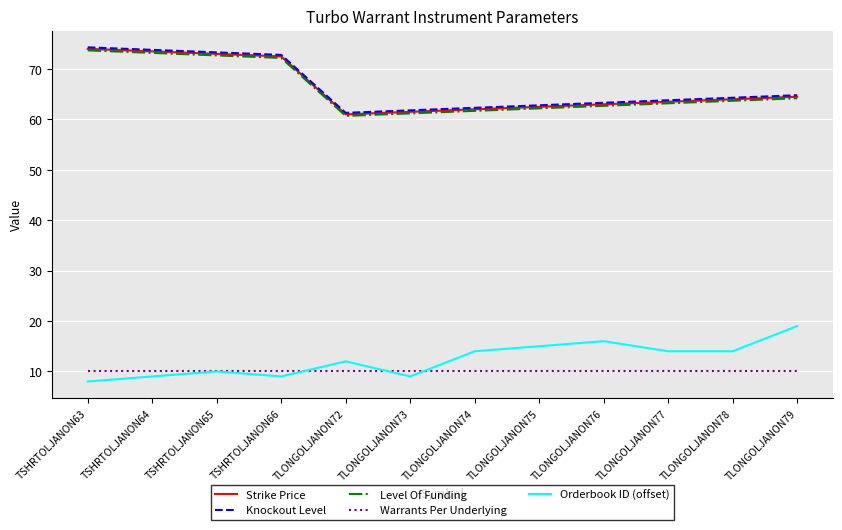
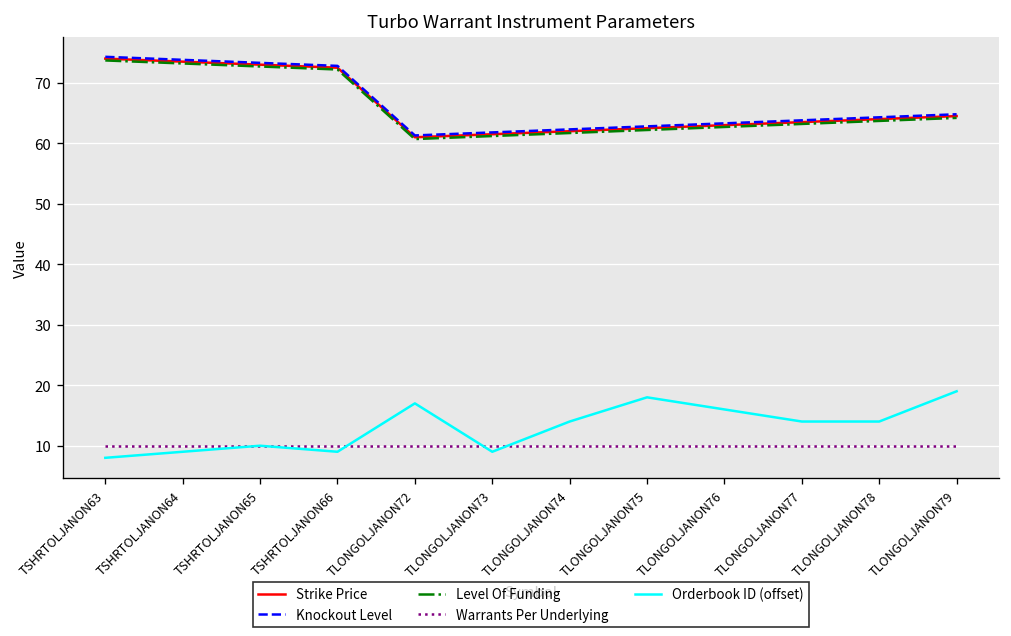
Orderbook ID (offset), TLONGOLJANON72: 12 -> 17
Orderbook ID (offset), TLONGOLJANON75: 15 -> 18
